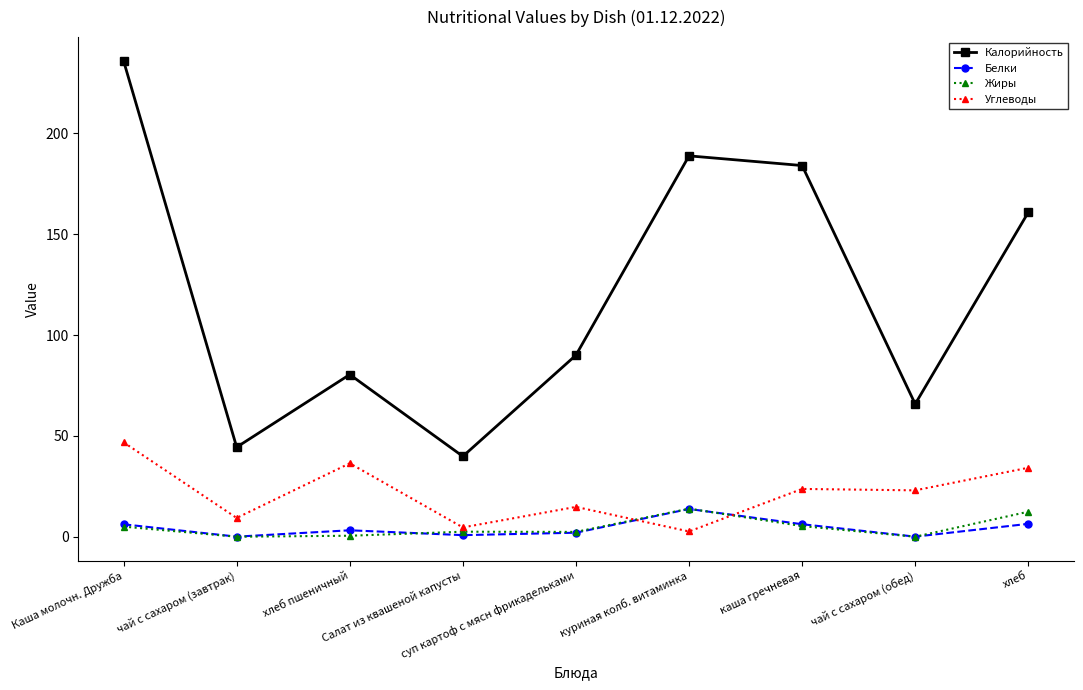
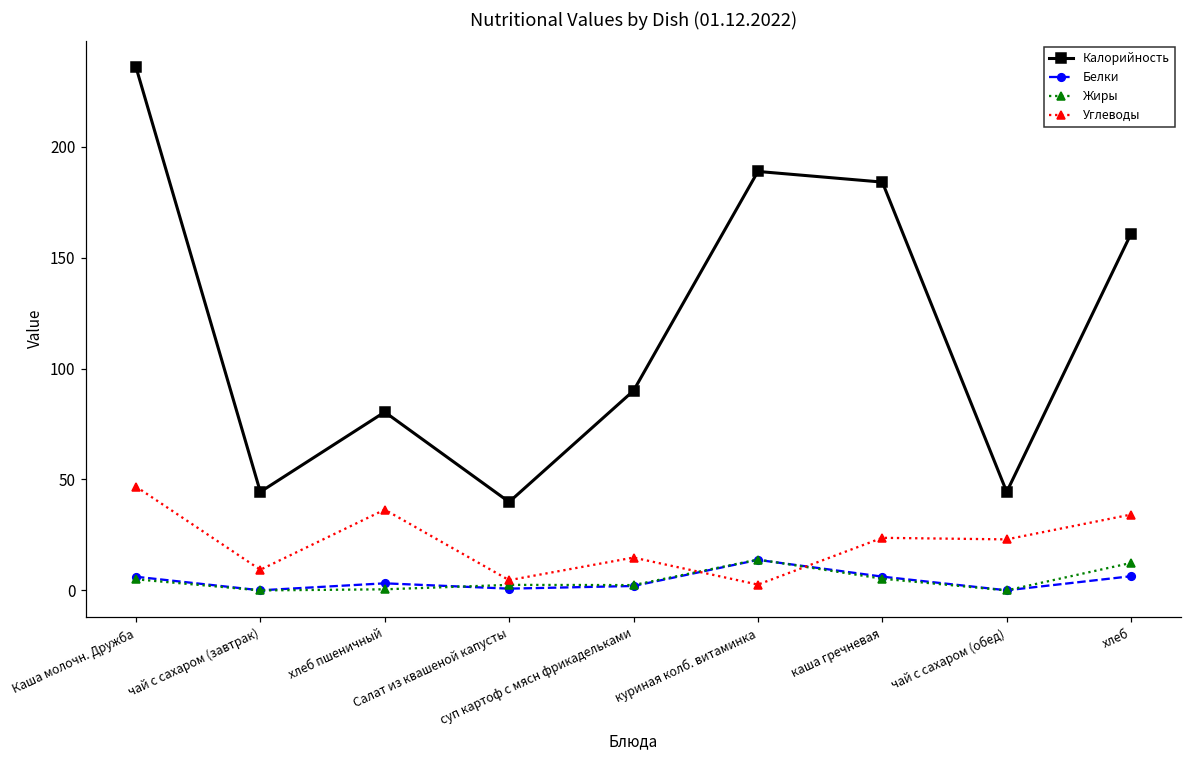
Калорийность, чай с сахаром (обед): 66 -> 44
